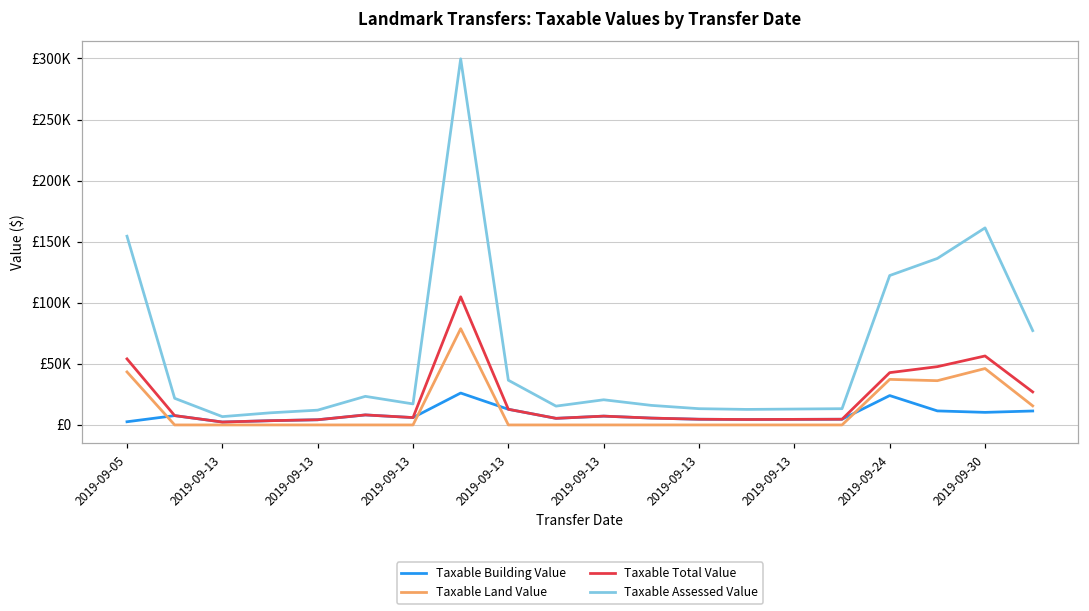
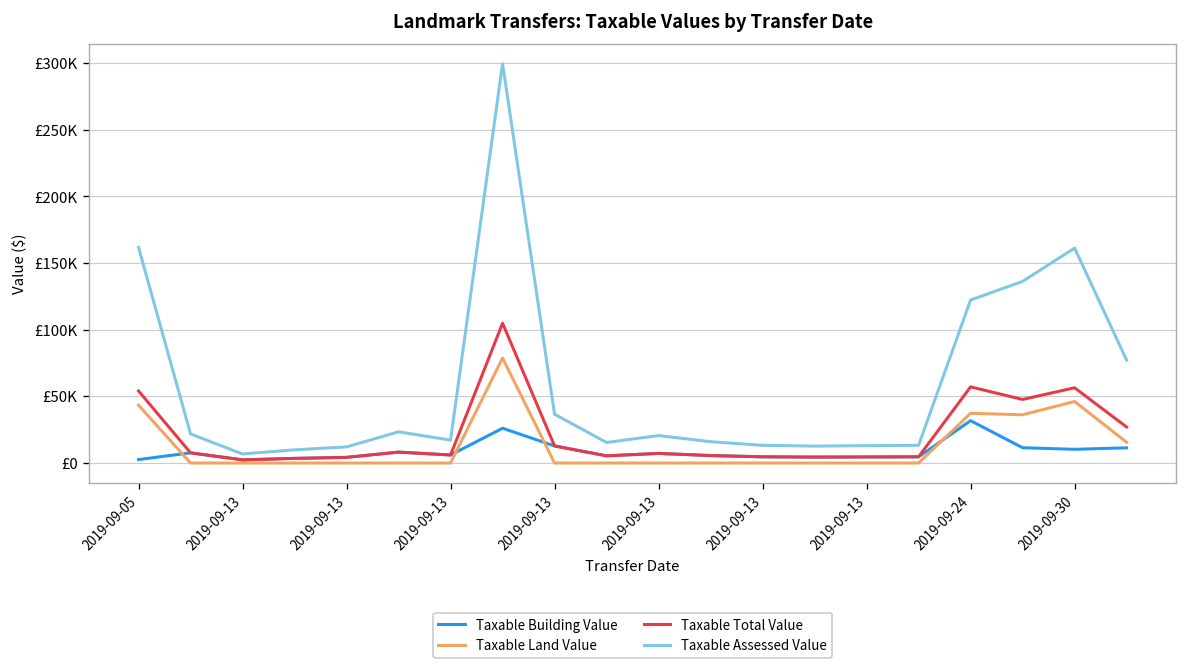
Taxable Assessed Value, 2019-09-05: £155000 -> £162000
Taxable Building Value, 2019-09-24: £24000 -> £32000
Taxable Total Value, 2019-09-24: £43000 -> £57000
